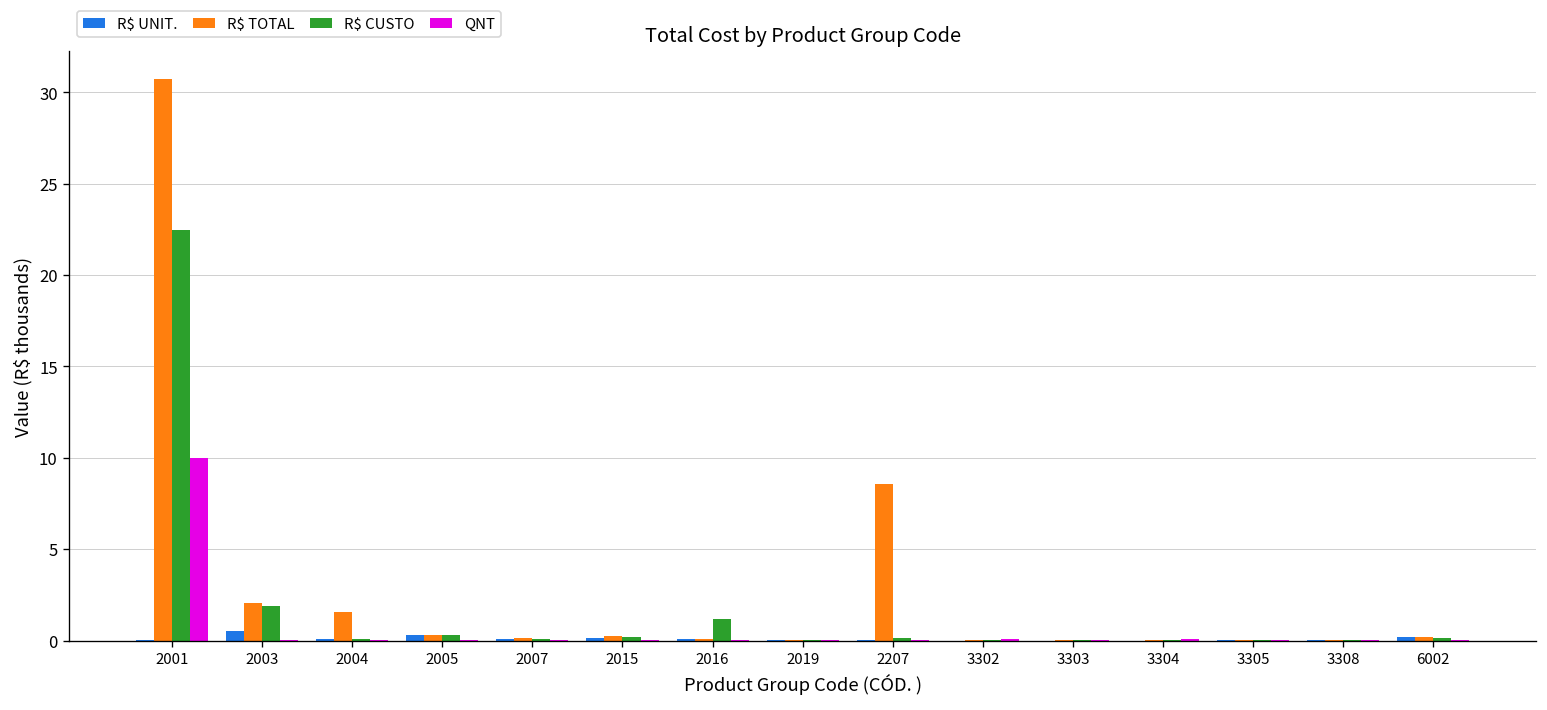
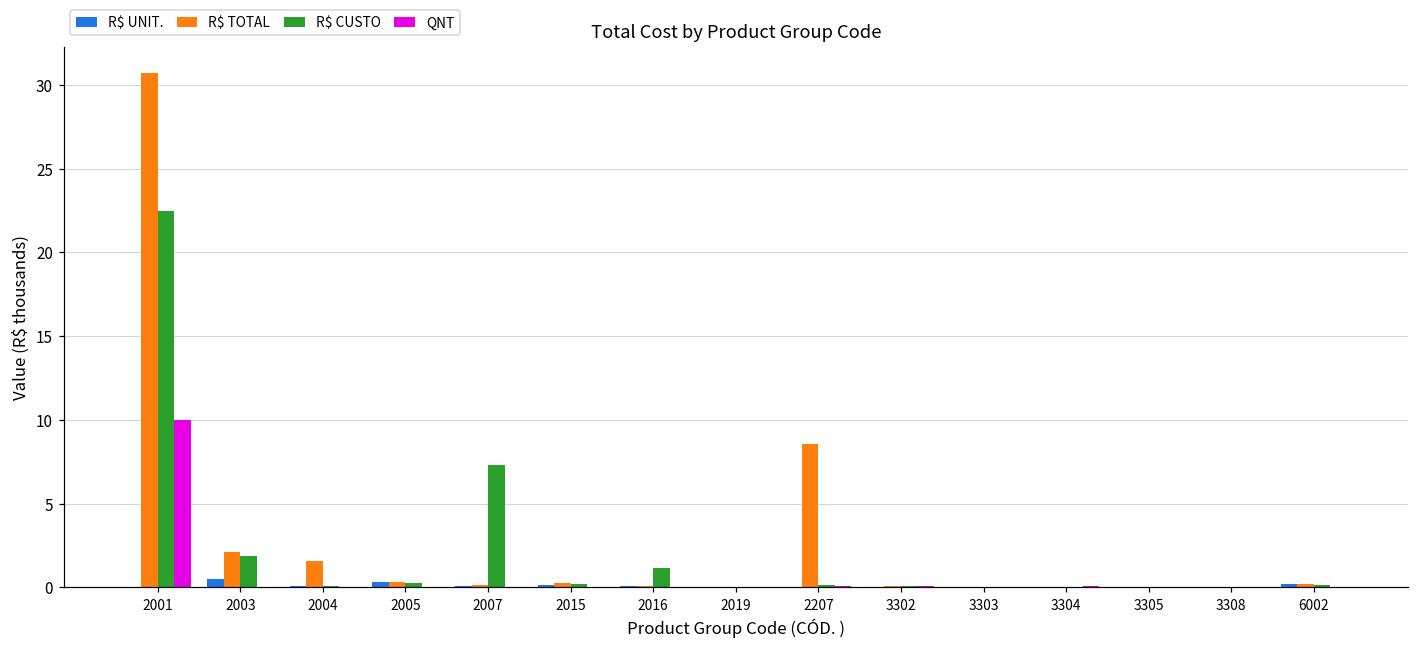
R$ CUSTO, 2007: 0.1 -> 7.3
